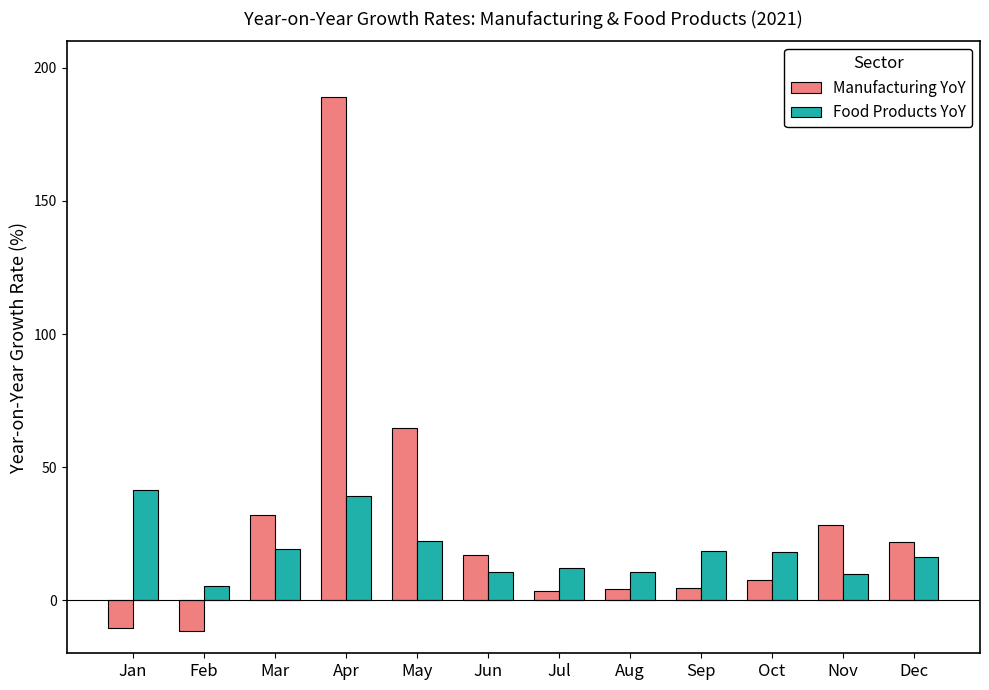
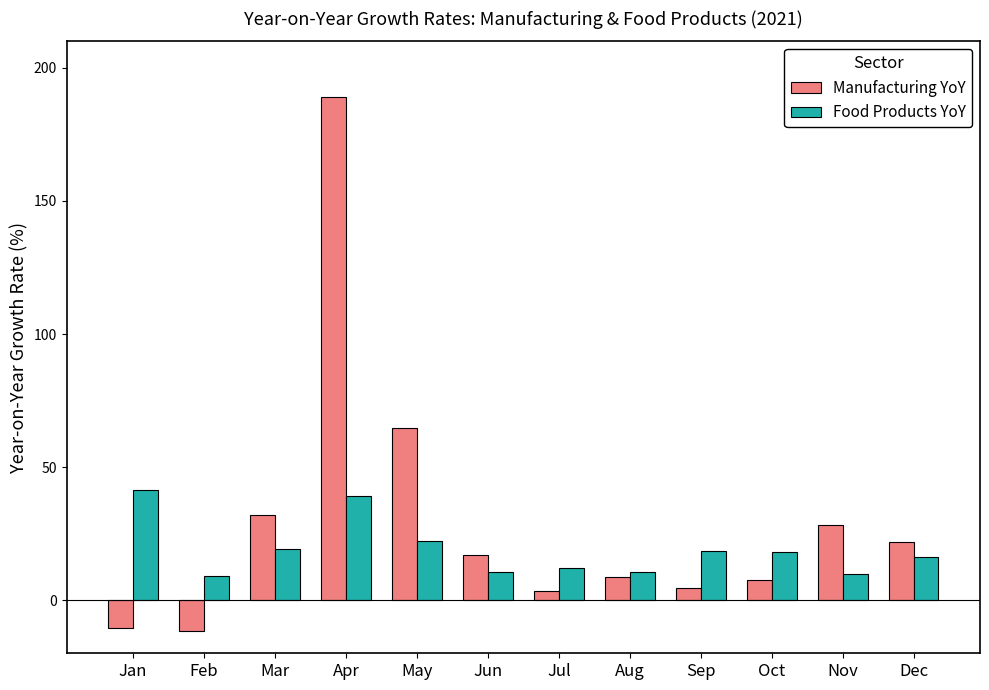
Food Products YoY, Feb: 5 -> 9
Manufacturing YoY, Aug: 4 -> 9
